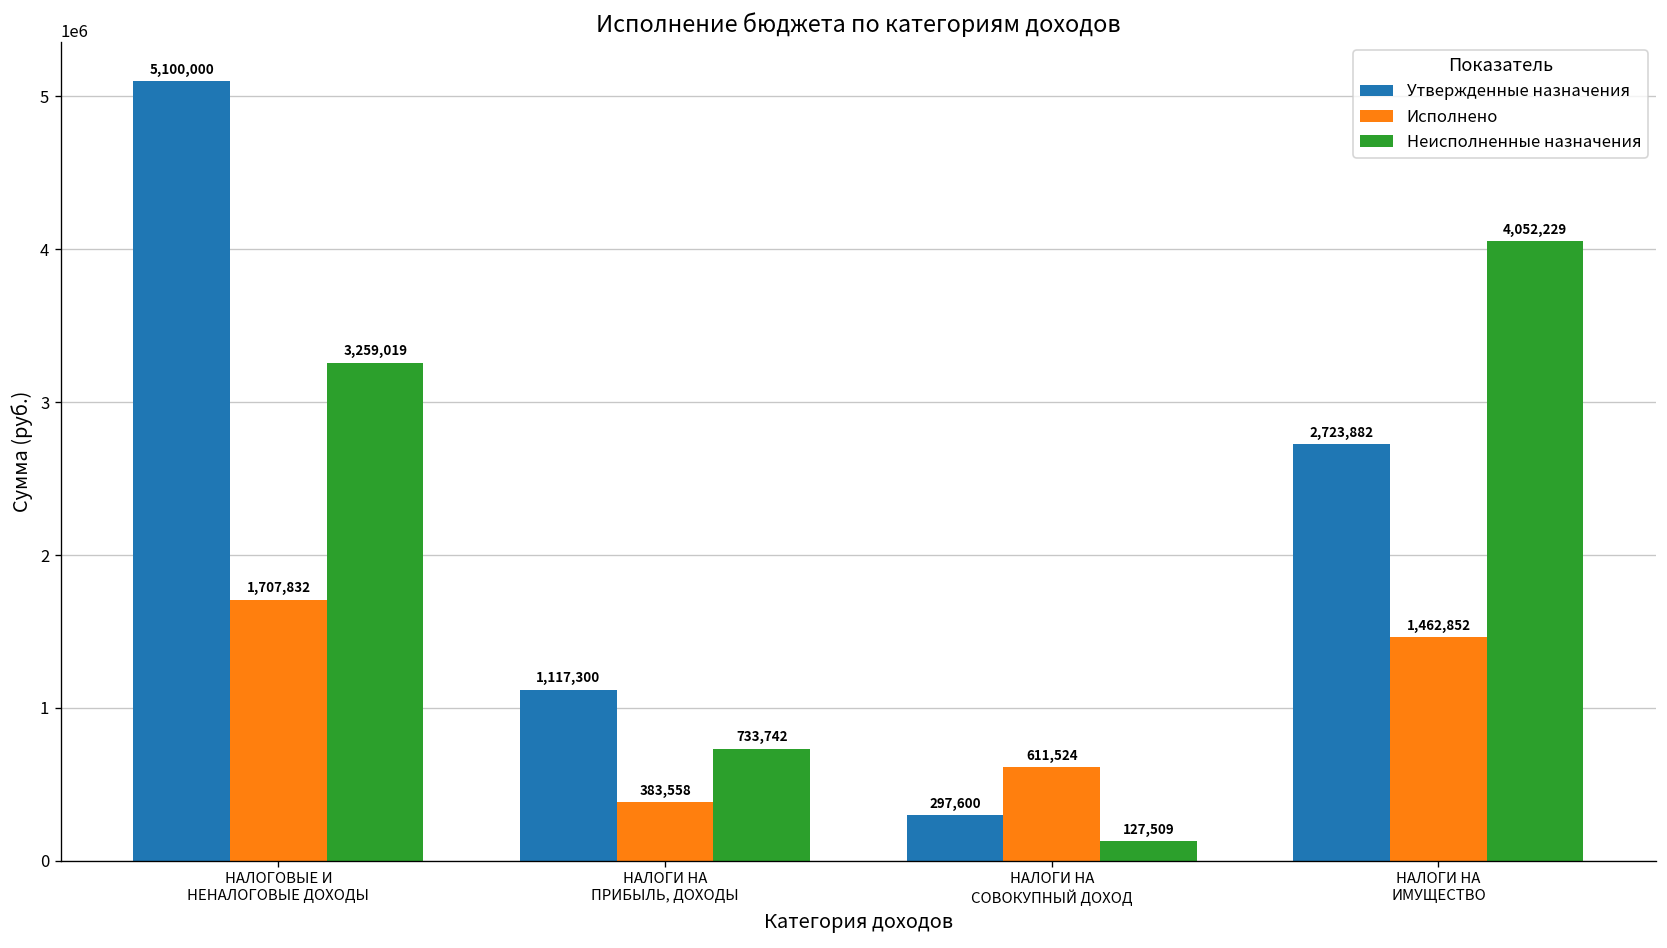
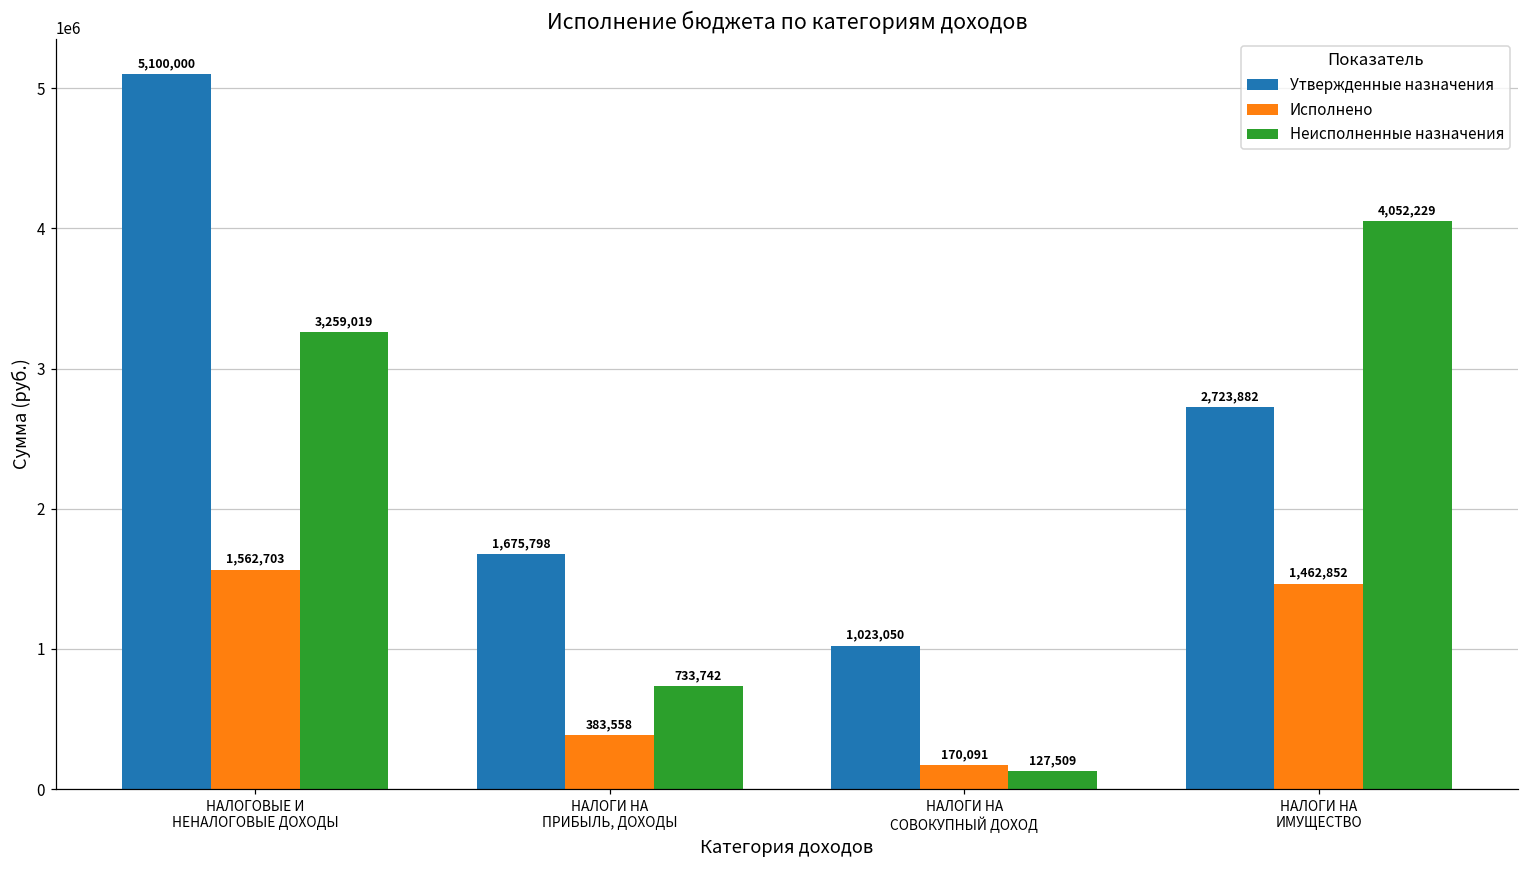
Исполнено, НАЛОГОВЫЕ И НЕНАЛОГОВЫЕ ДОХОДЫ: 1,707,832 -> 1,562,703
Утвержденные назначения, НАЛОГИ НА ПРИБЫЛЬ, ДОХОДЫ: 1,117,300 -> 1,675,798
Утвержденные назначения, НАЛОГИ НА СОВОКУПНЫЙ ДОХОД: 297,600 -> 1,023,050
Исполнено, НАЛОГИ НА СОВОКУПНЫЙ ДОХОД: 611,524 -> 170,091
